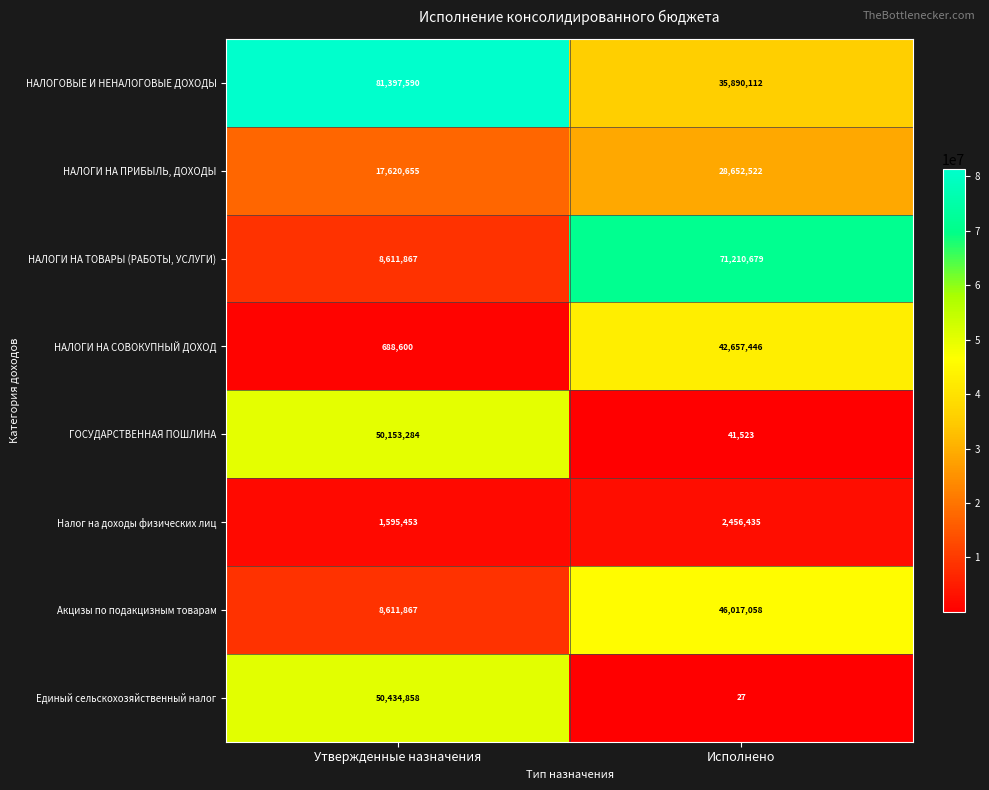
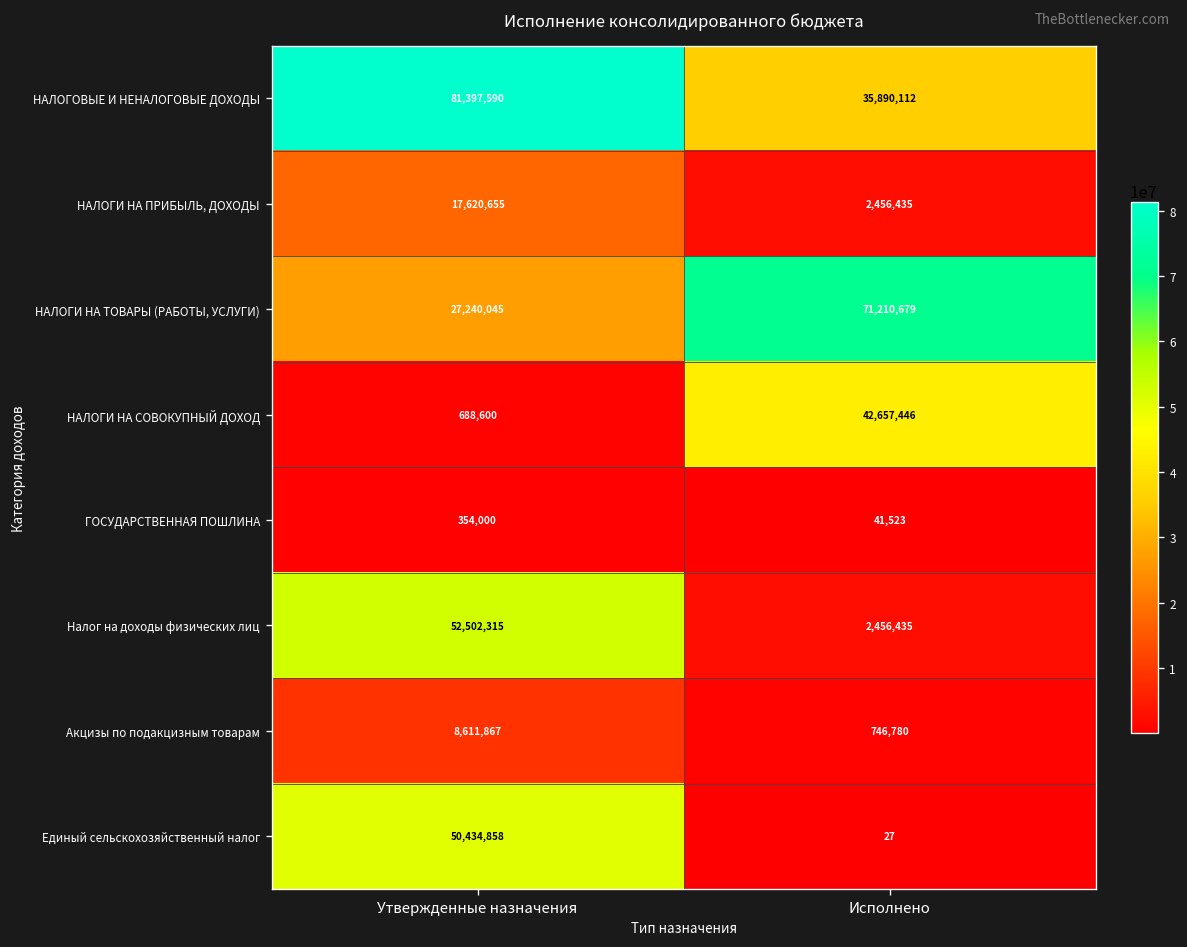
НАЛОГИ НА ПРИБЫЛЬ, ДОХОДЫ, Исполнено: 28,652,522 -> 2,456,435
НАЛОГИ НА ТОВАРЫ (РАБОТЫ, УСЛУГИ), Утвержденные назначения: 8,611,867 -> 27,240,045
ГОСУДАРСТВЕННАЯ ПОШЛИНА, Утвержденные назначения: 50,153,284 -> 354,000
Налог на доходы физических лиц, Утвержденные назначения: 1,595,453 -> 52,502,315
Акцизы по подакцизным товарам, Исполнено: 46,017,058 -> 746,780
